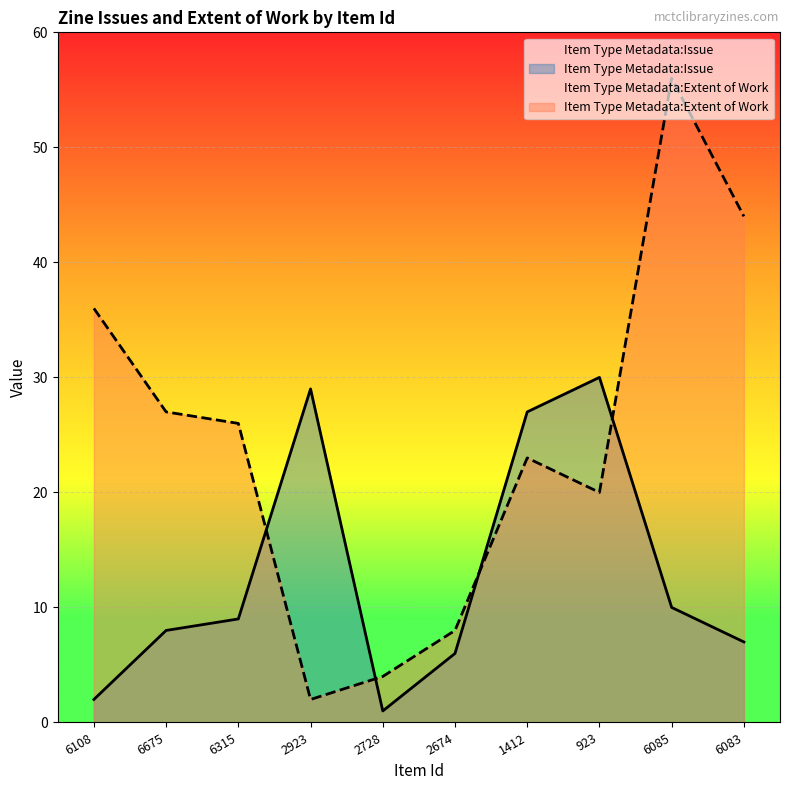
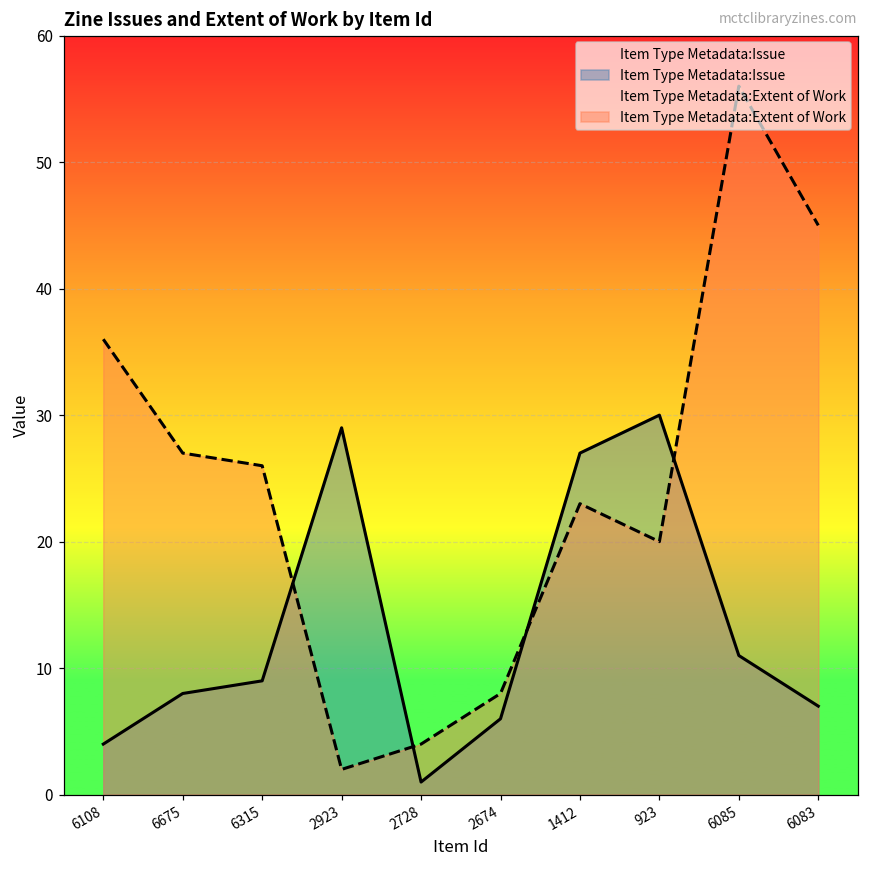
Item Type Metadata:Issue, 6108: 2 -> 4
Item Type Metadata:Issue, 6085: 10 -> 11
Item Type Metadata:Extent of Work, 6083: 44 -> 45
